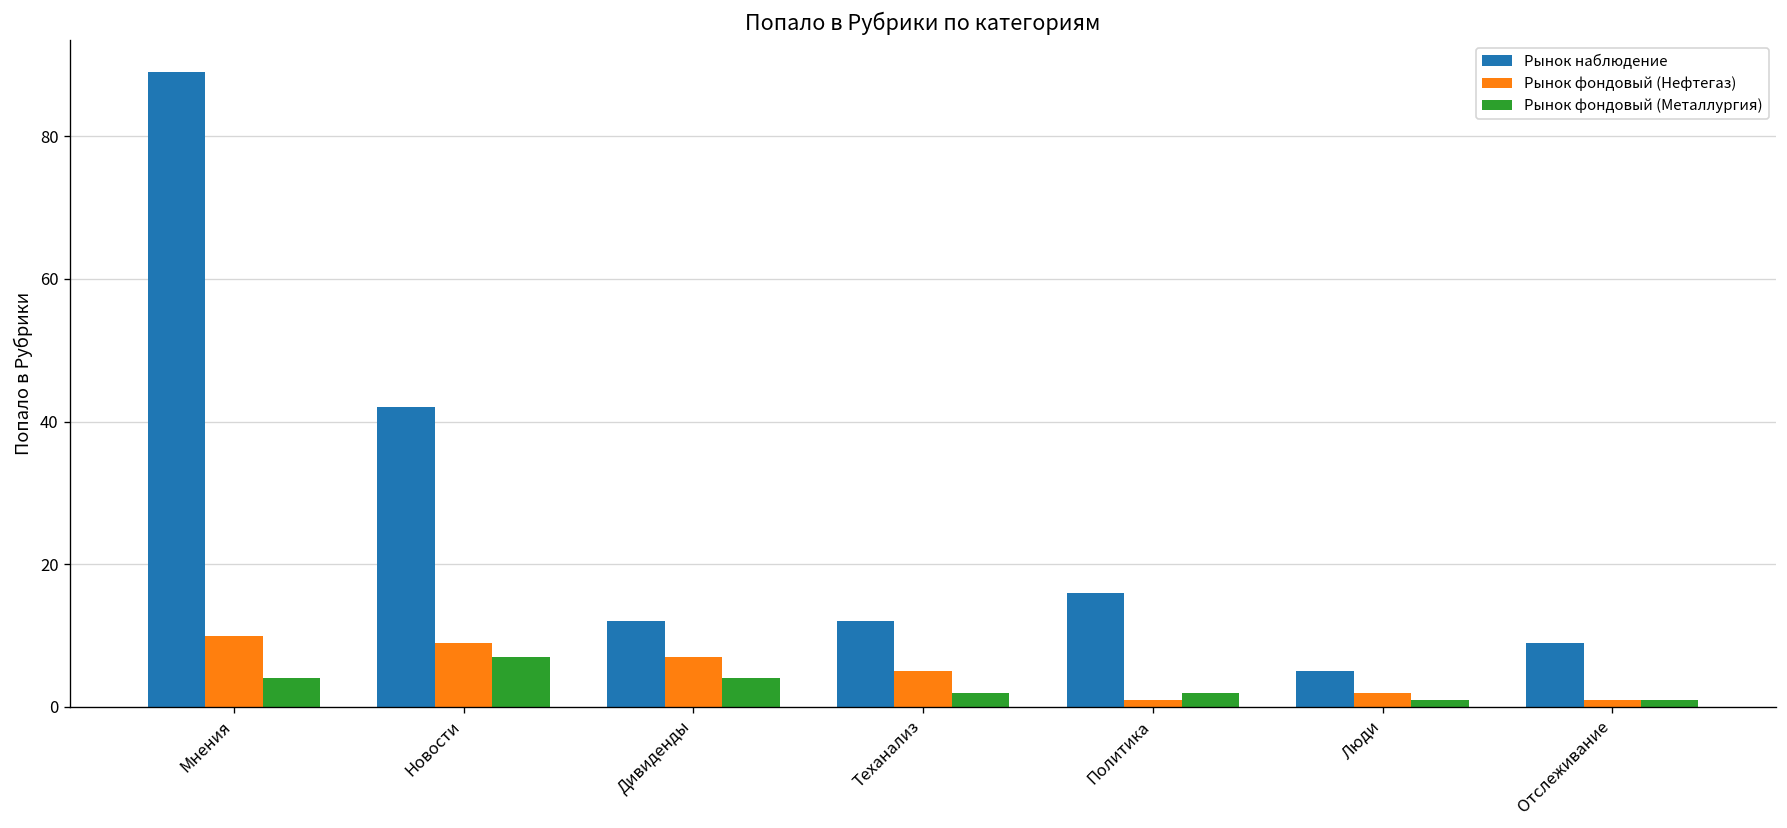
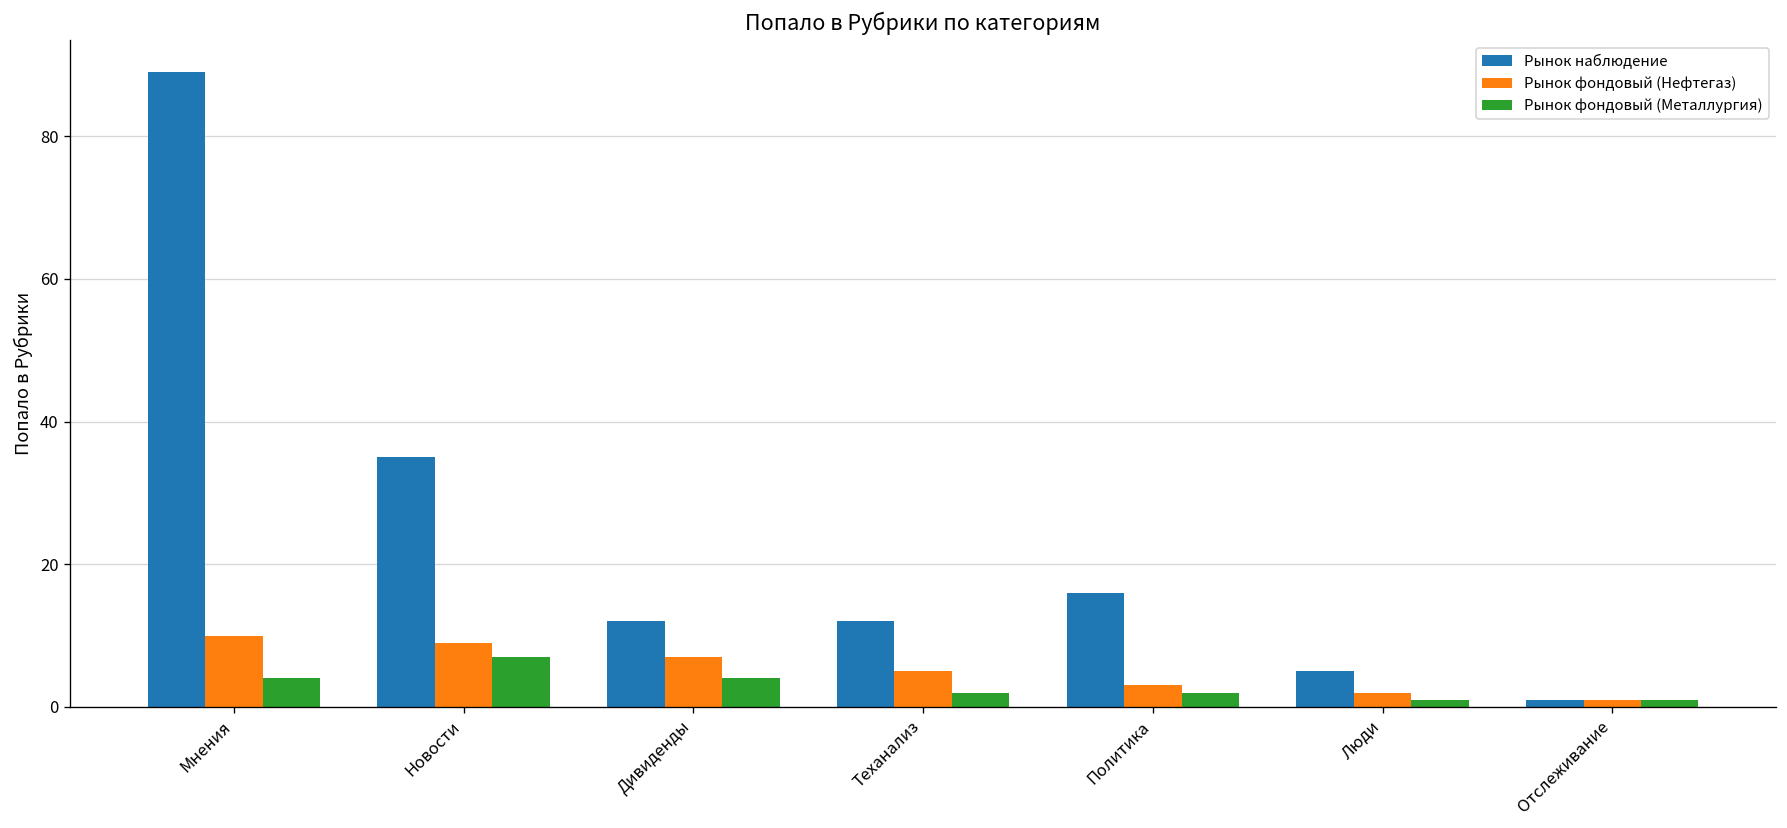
Рынок наблюдение, Новости: 42 -> 35
Рынок фондовый (Нефтегаз), Политика: 1 -> 3
Рынок наблюдение, Отслеживание: 9 -> 1
